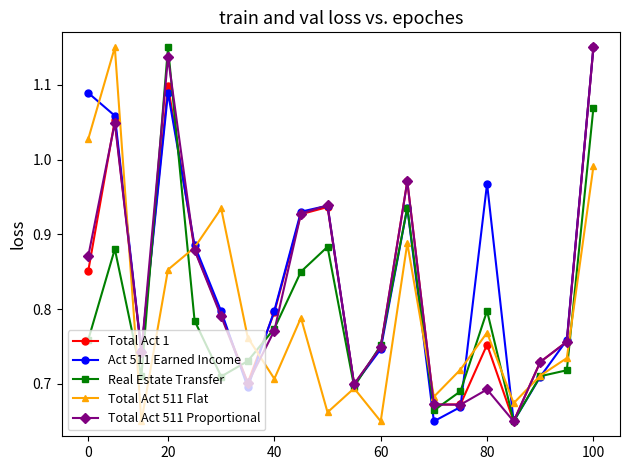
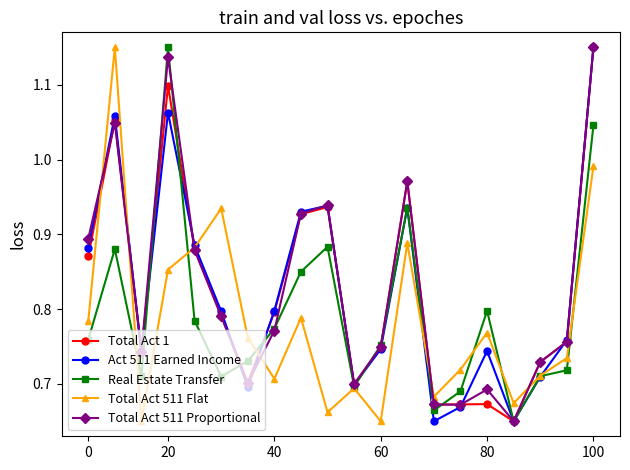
Total Act 1, 0: 0.85 -> 0.87
Act 511 Earned Income, 0: 1.09 -> 0.88
Total Act 511 Flat, 0: 1.03 -> 0.78
Total Act 511 Proportional, 0: 0.87 -> 0.89
Act 511 Earned Income, 20: 1.09 -> 1.06
Total Act 1, 80: 0.75 -> 0.67
Act 511 Earned Income, 80: 0.97 -> 0.74
Real Estate Transfer, 100: 1.07 -> 1.05
